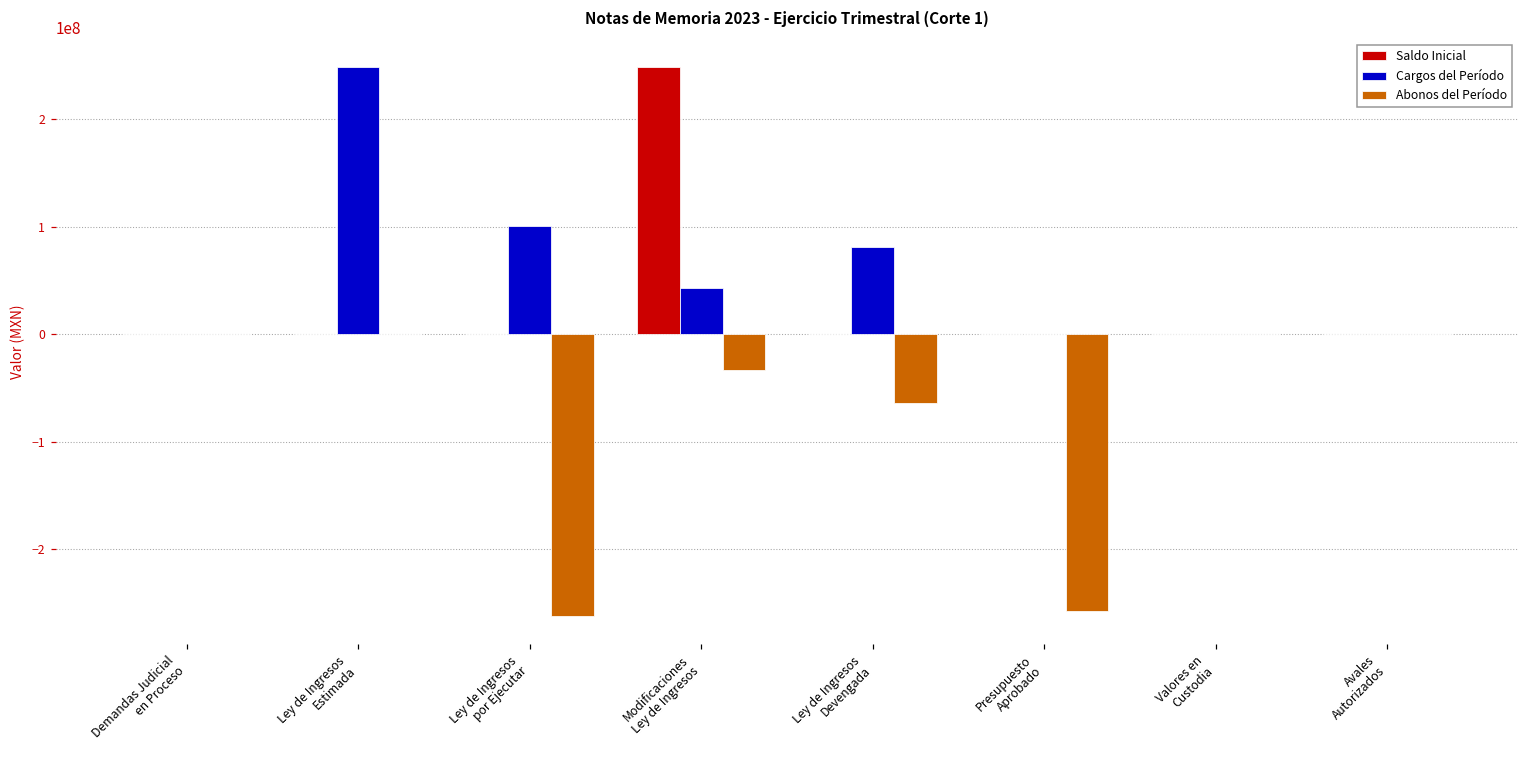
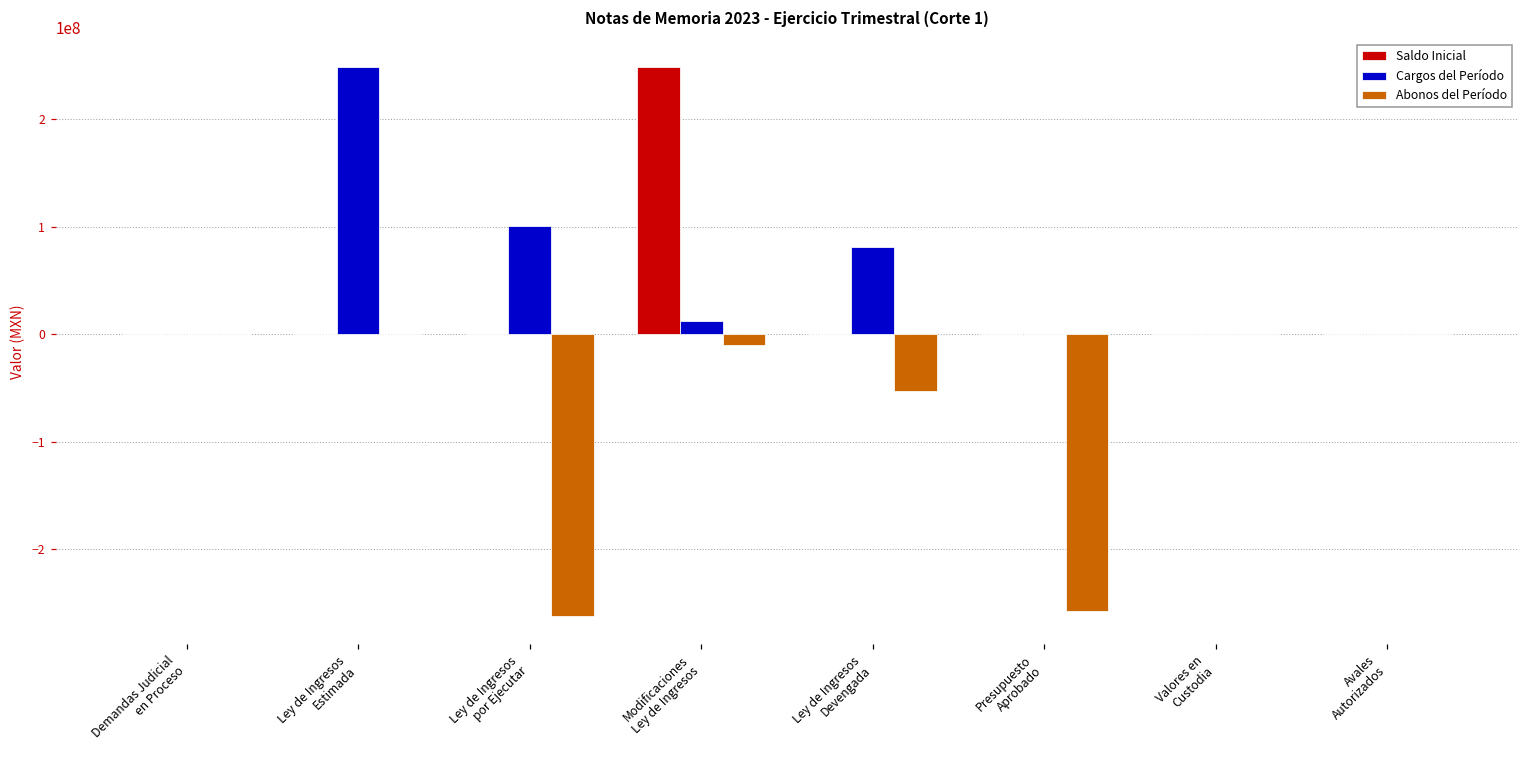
Cargos del Período, Modificaciones Ley de Ingresos: 40000000 -> 10000000
Abonos del Período, Modificaciones Ley de Ingresos: -30000000 -> -10000000
Abonos del Período, Ley de Ingresos Devengada: -60000000 -> -50000000
